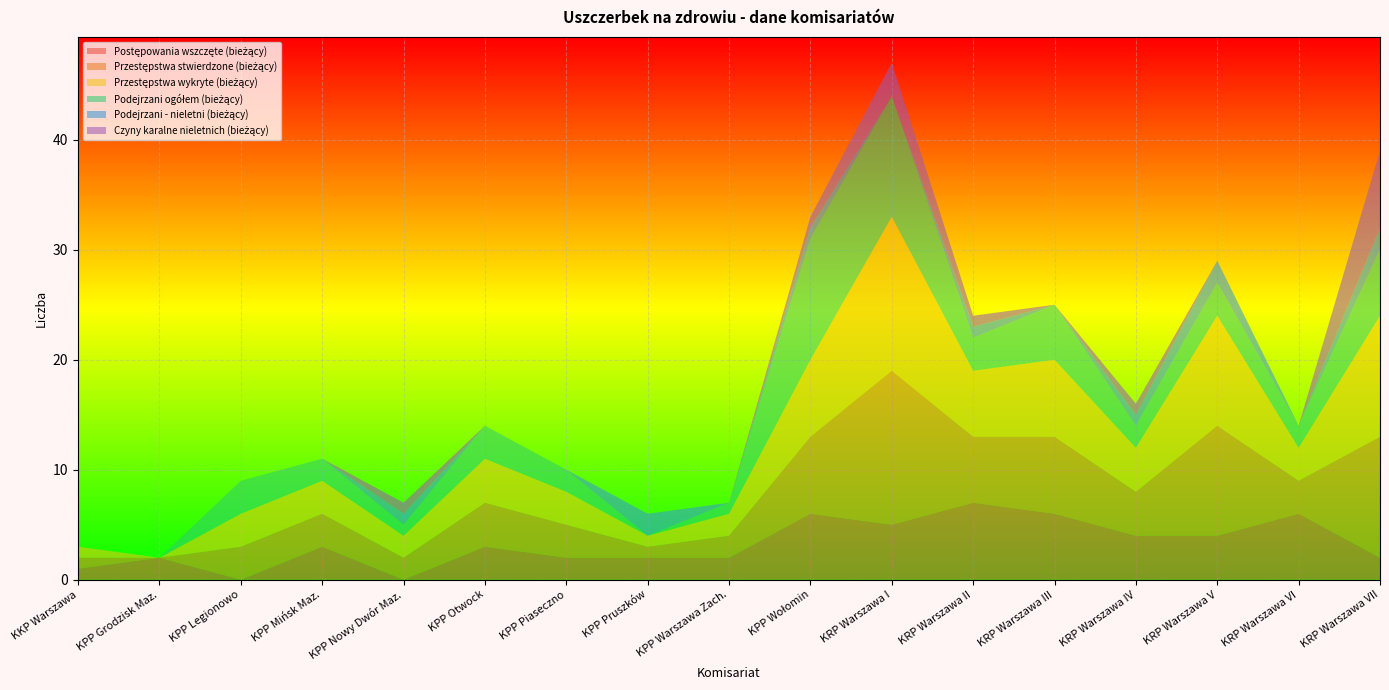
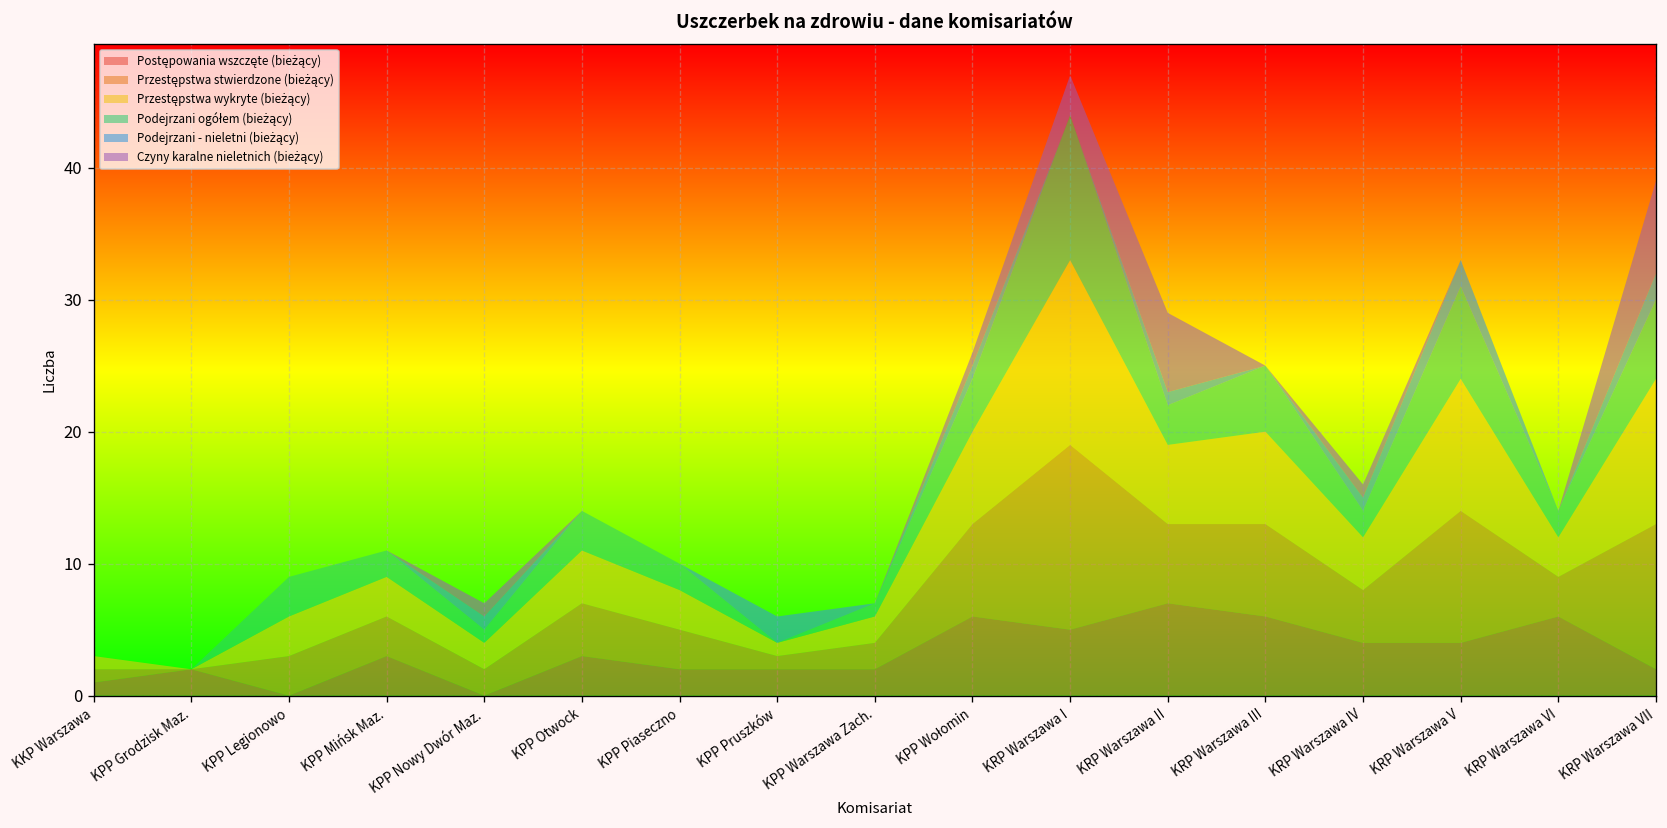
Podejrzani ogółem (bieżący), KPP Wołomin: 11 -> 4
Czyny karalne nieletnich (bieżący), KRP Warszawa II: 1 -> 6
Podejrzani ogółem (bieżący), KRP Warszawa V: 3 -> 7
